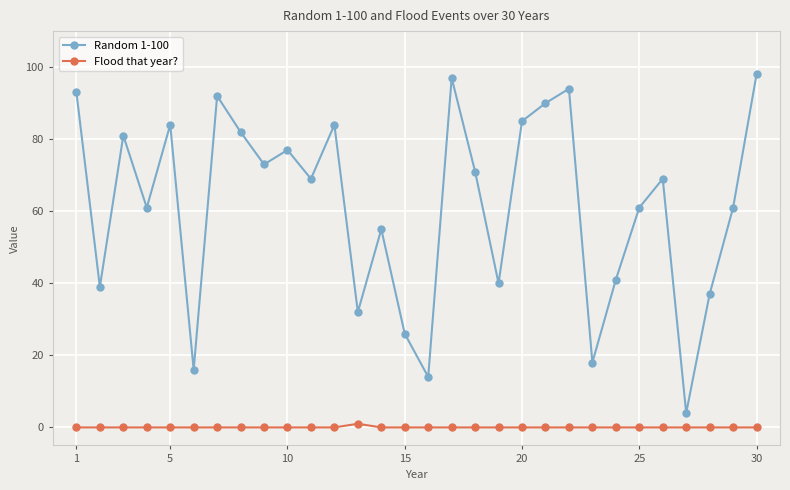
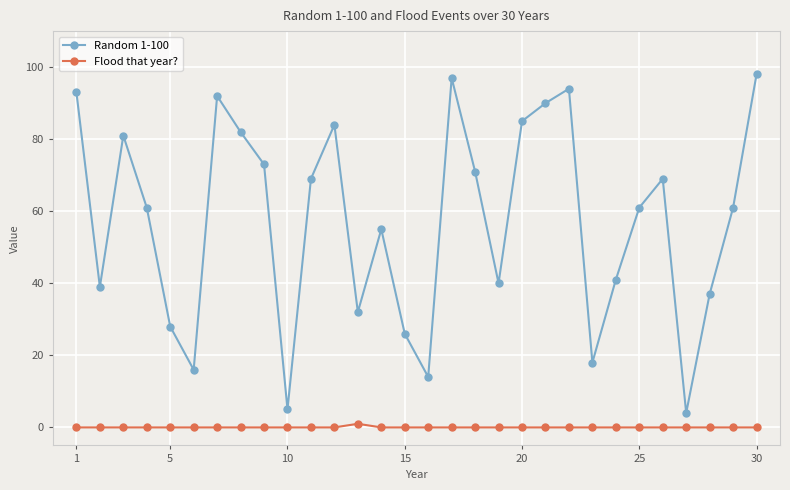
Random 1-100, 5: 84 -> 28
Random 1-100, 10: 77 -> 5
